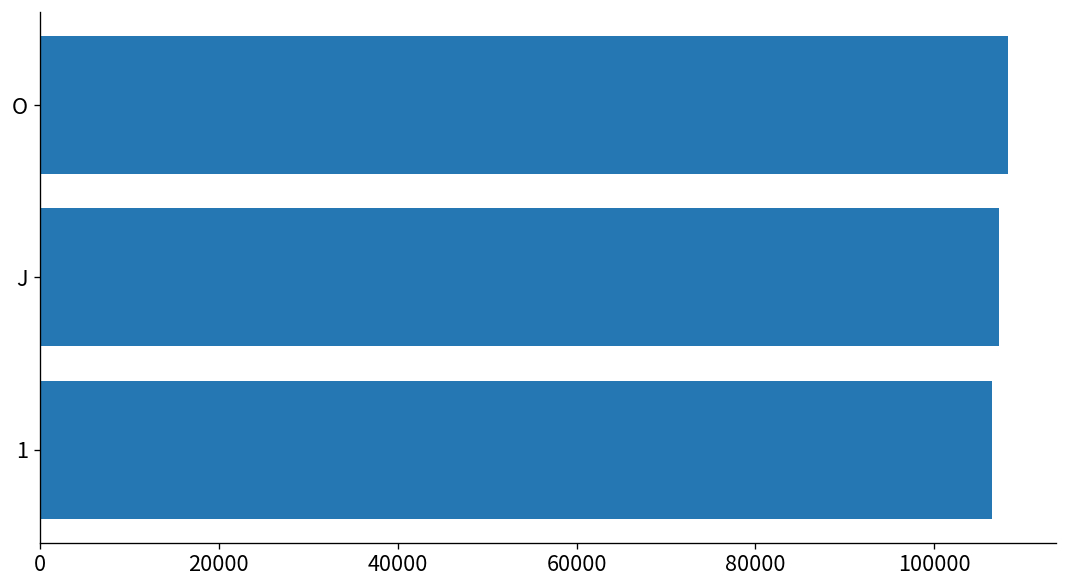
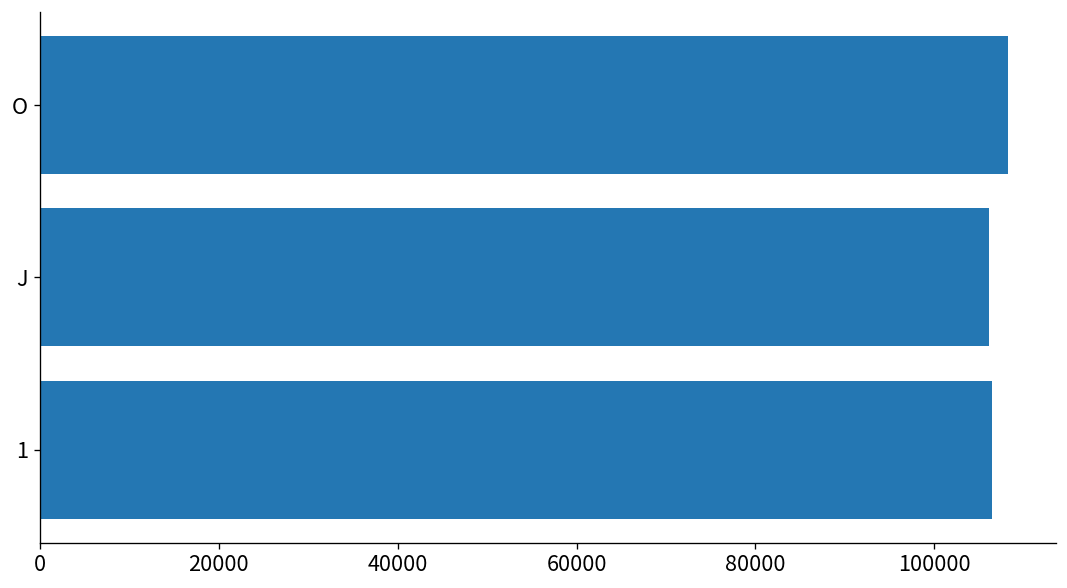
J: 107000 -> 106000
